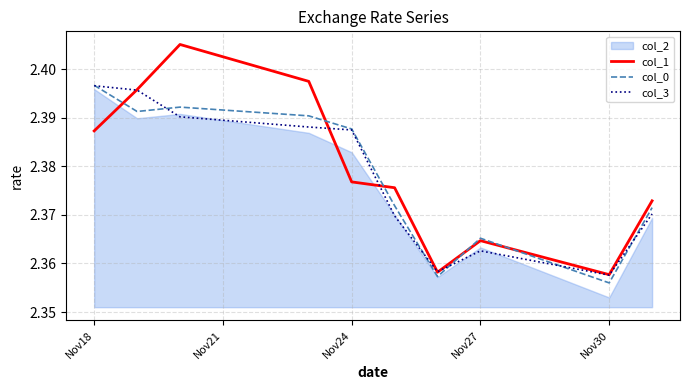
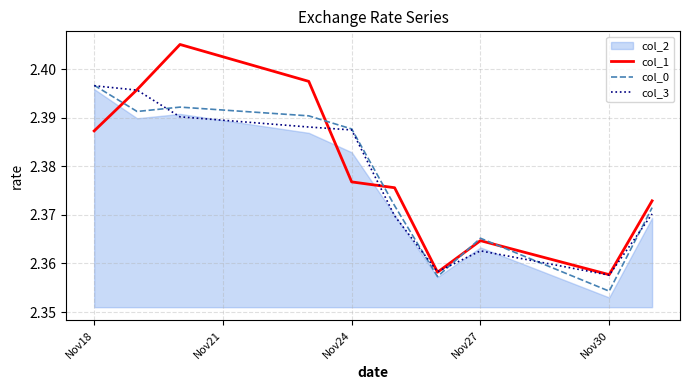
col_0, Nov30: 2.356 -> 2.354
